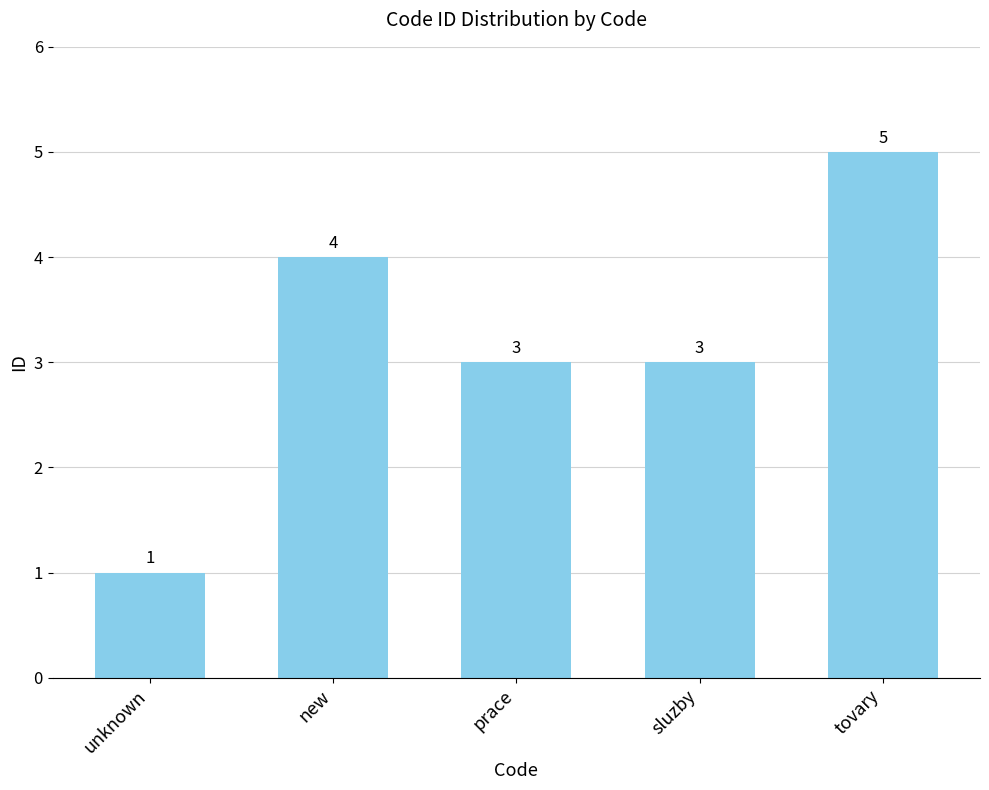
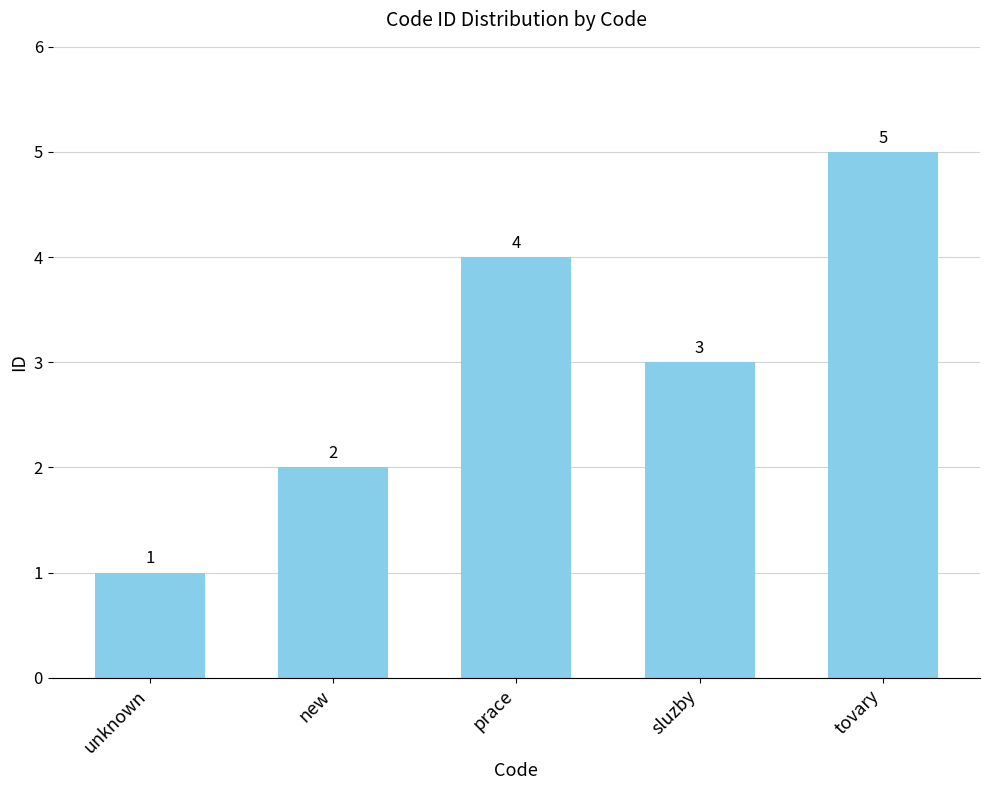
new: 4 -> 2
prace: 3 -> 4
